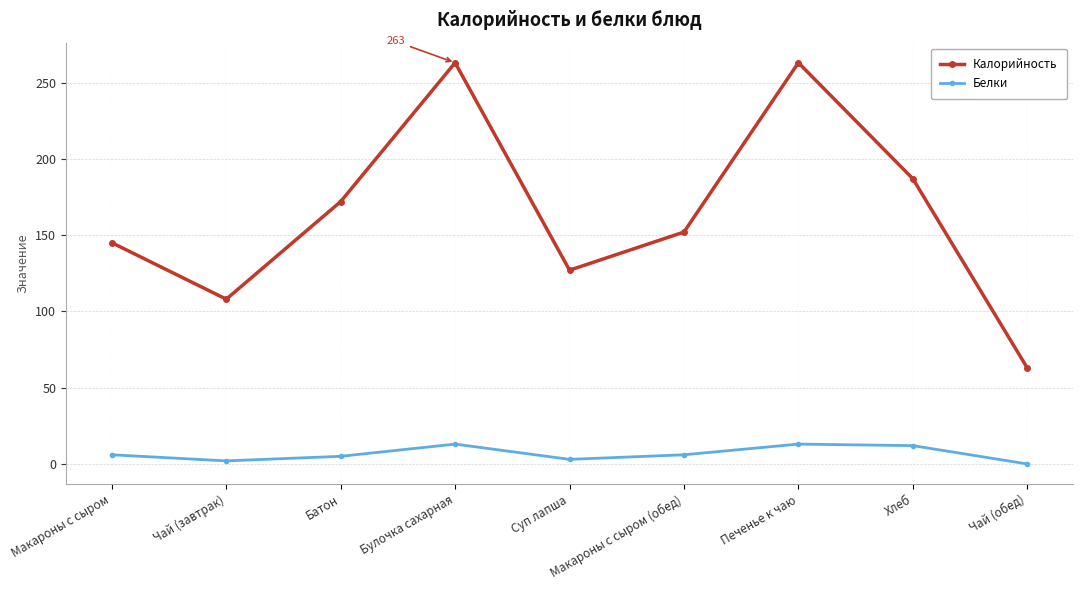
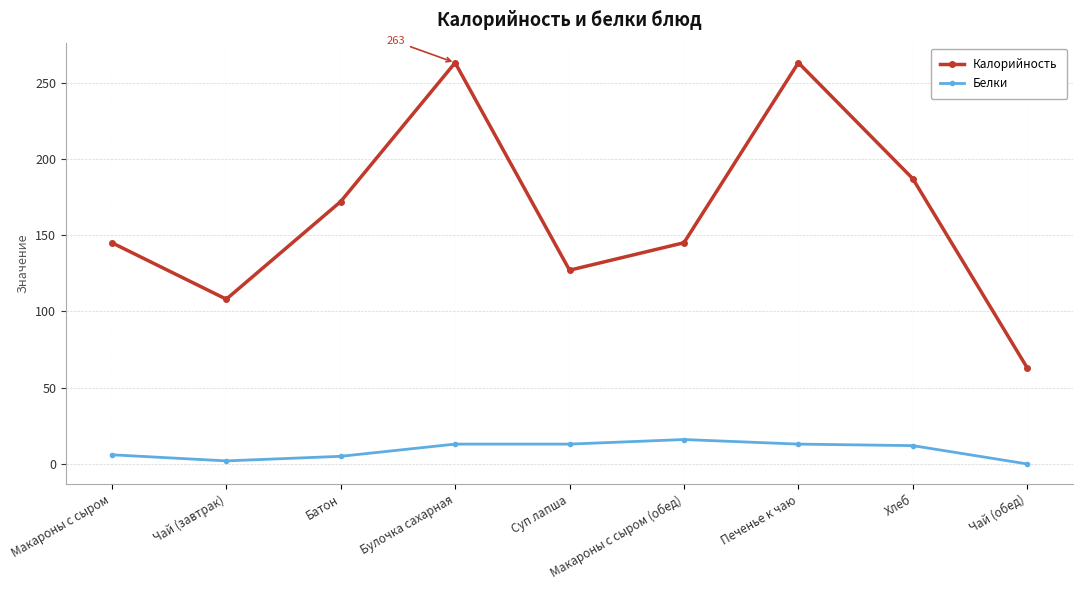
Белки, Суп лапша: 3 -> 13
Калорийность, Макароны с сыром (обед): 152 -> 145
Белки, Макароны с сыром (обед): 6 -> 16
